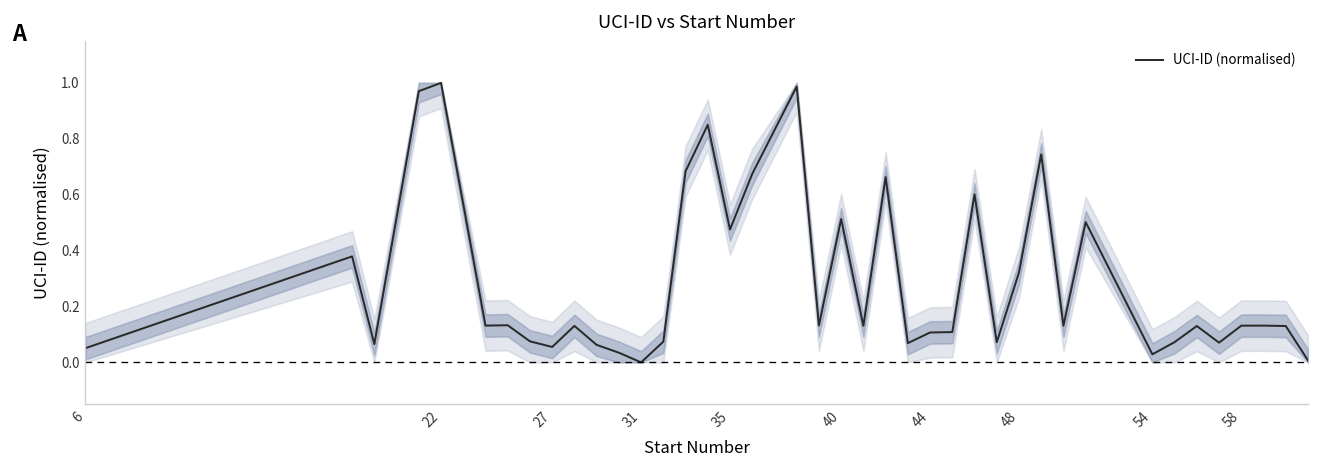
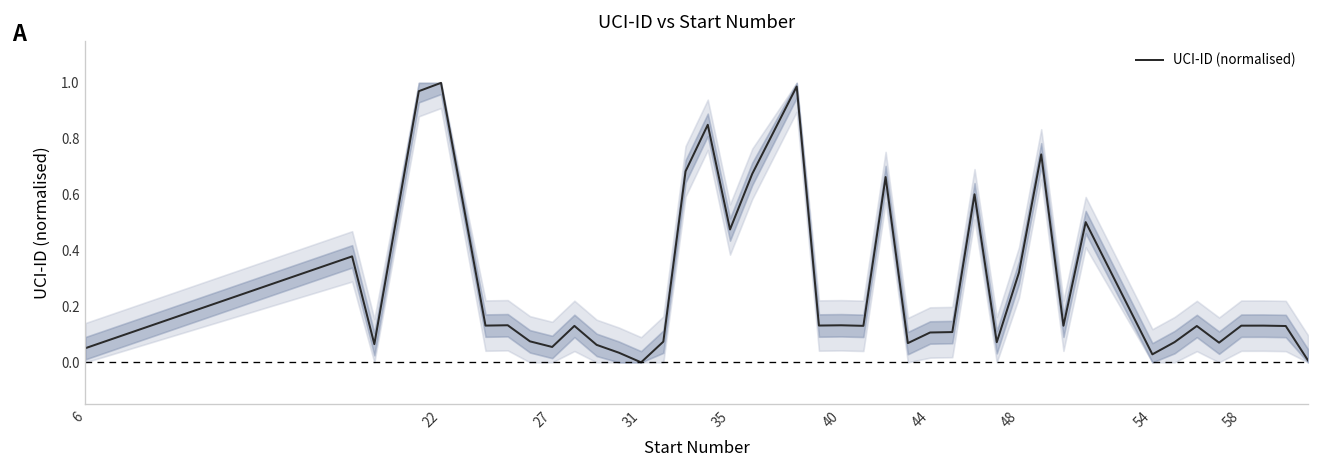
UCI-ID (normalised), 40: 0.51 -> 0.13
